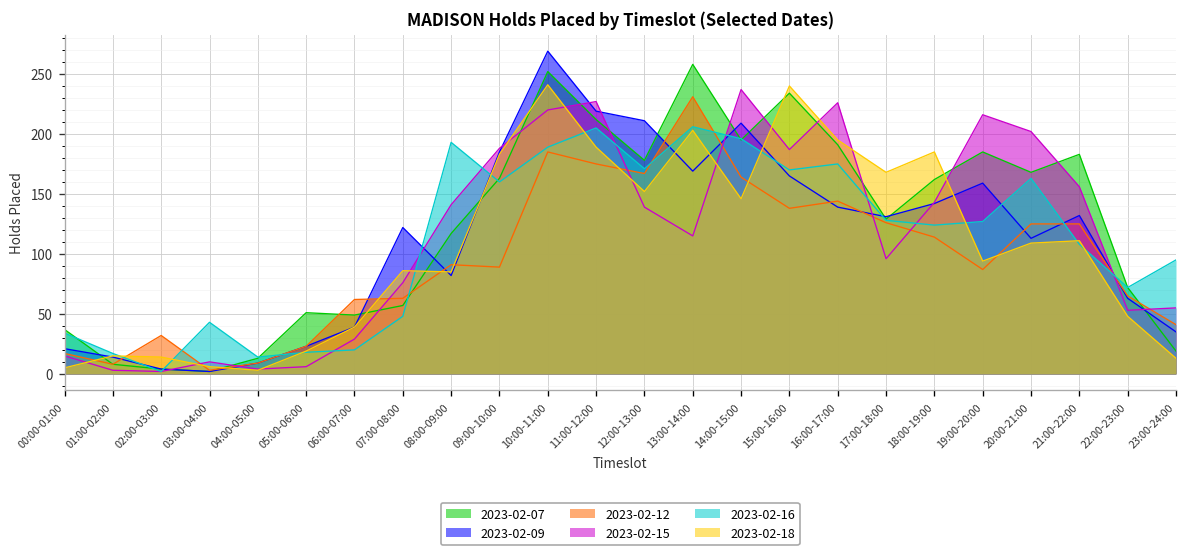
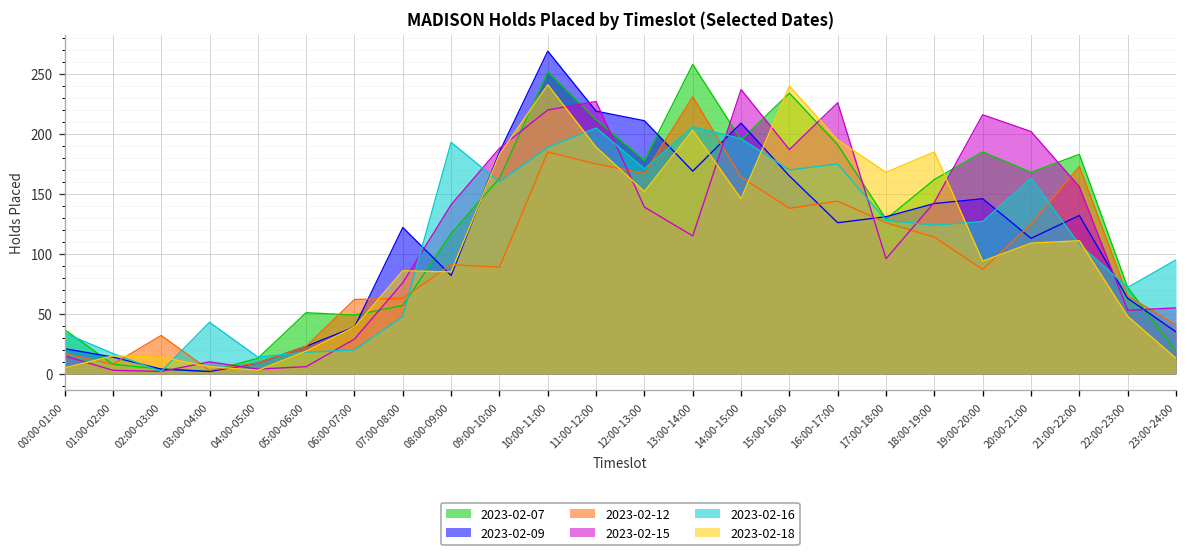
2023-02-09, 16:00-17:00: 139 -> 126
2023-02-09, 19:00-20:00: 159 -> 146
2023-02-12, 21:00-22:00: 125 -> 173
